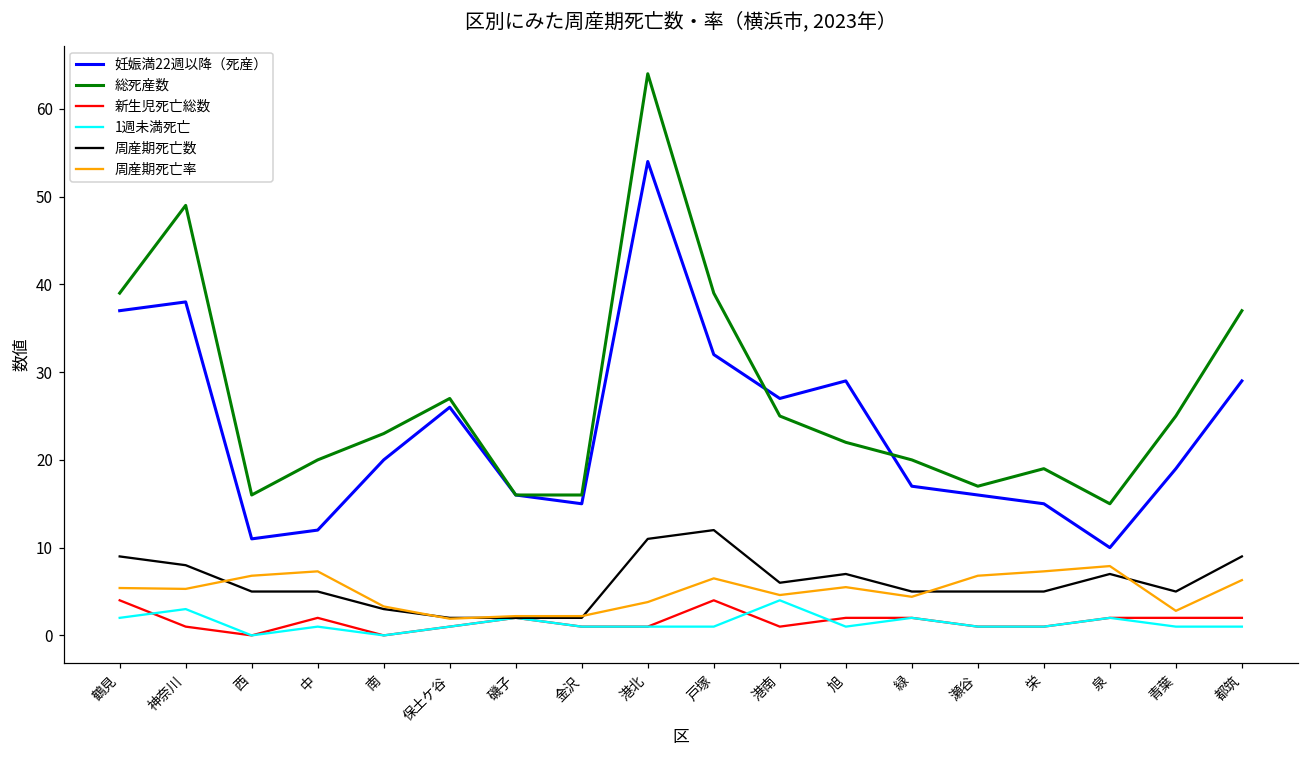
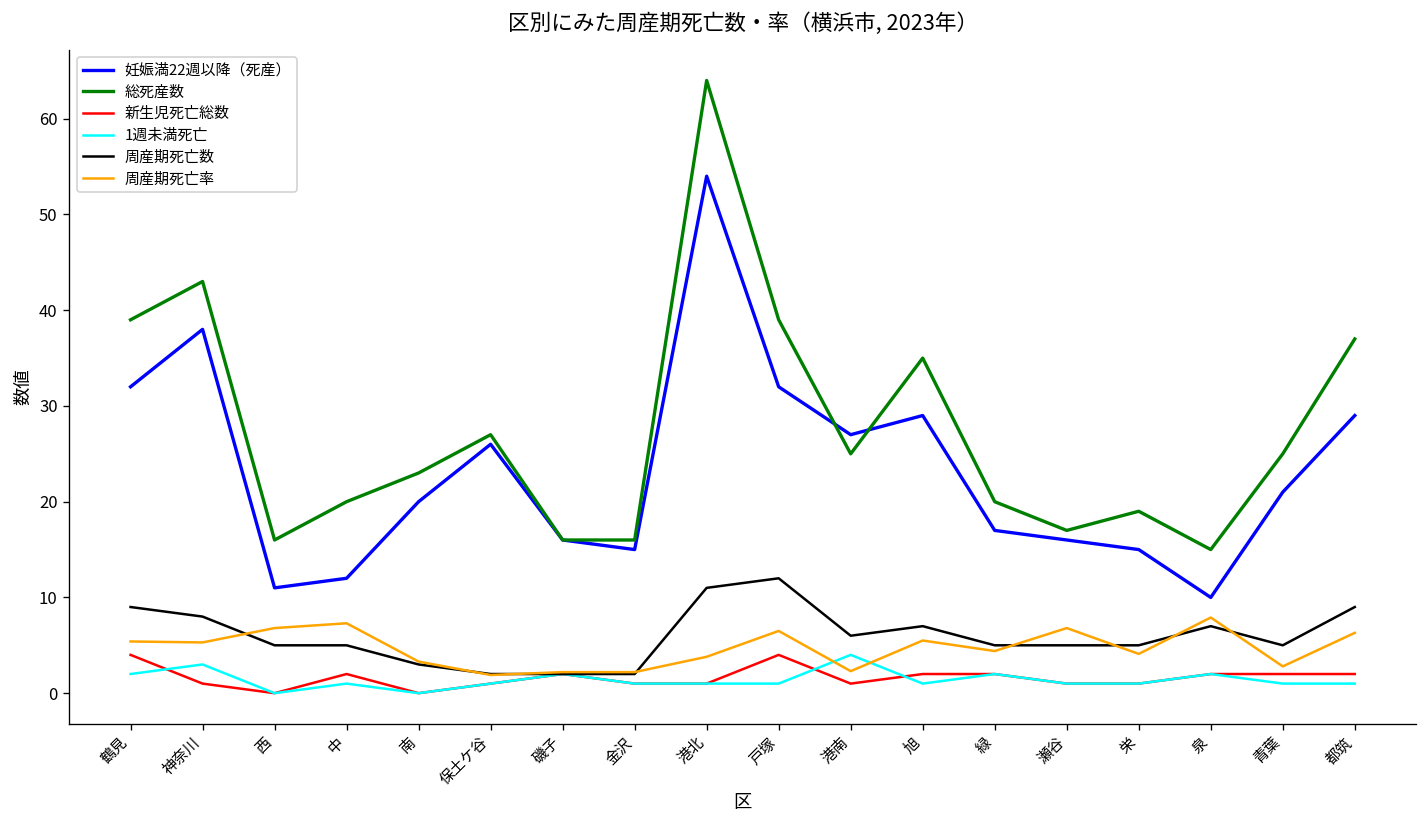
妊娠満22週以降（死産）, 鶴見: 37 -> 32
総死産数, 神奈川: 49 -> 43
周産期死亡率, 港南: 5 -> 2
総死産数, 旭: 22 -> 35
周産期死亡率, 栄: 7 -> 4
妊娠満22週以降（死産）, 青葉: 19 -> 21
